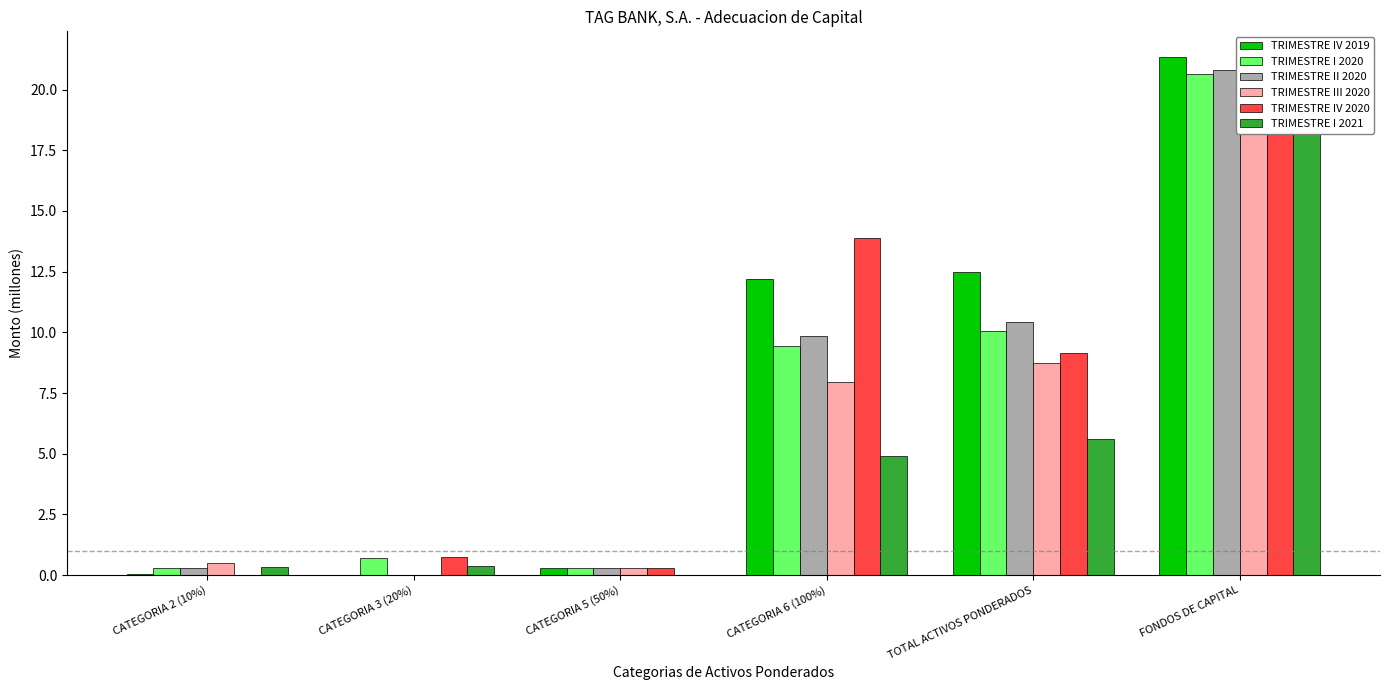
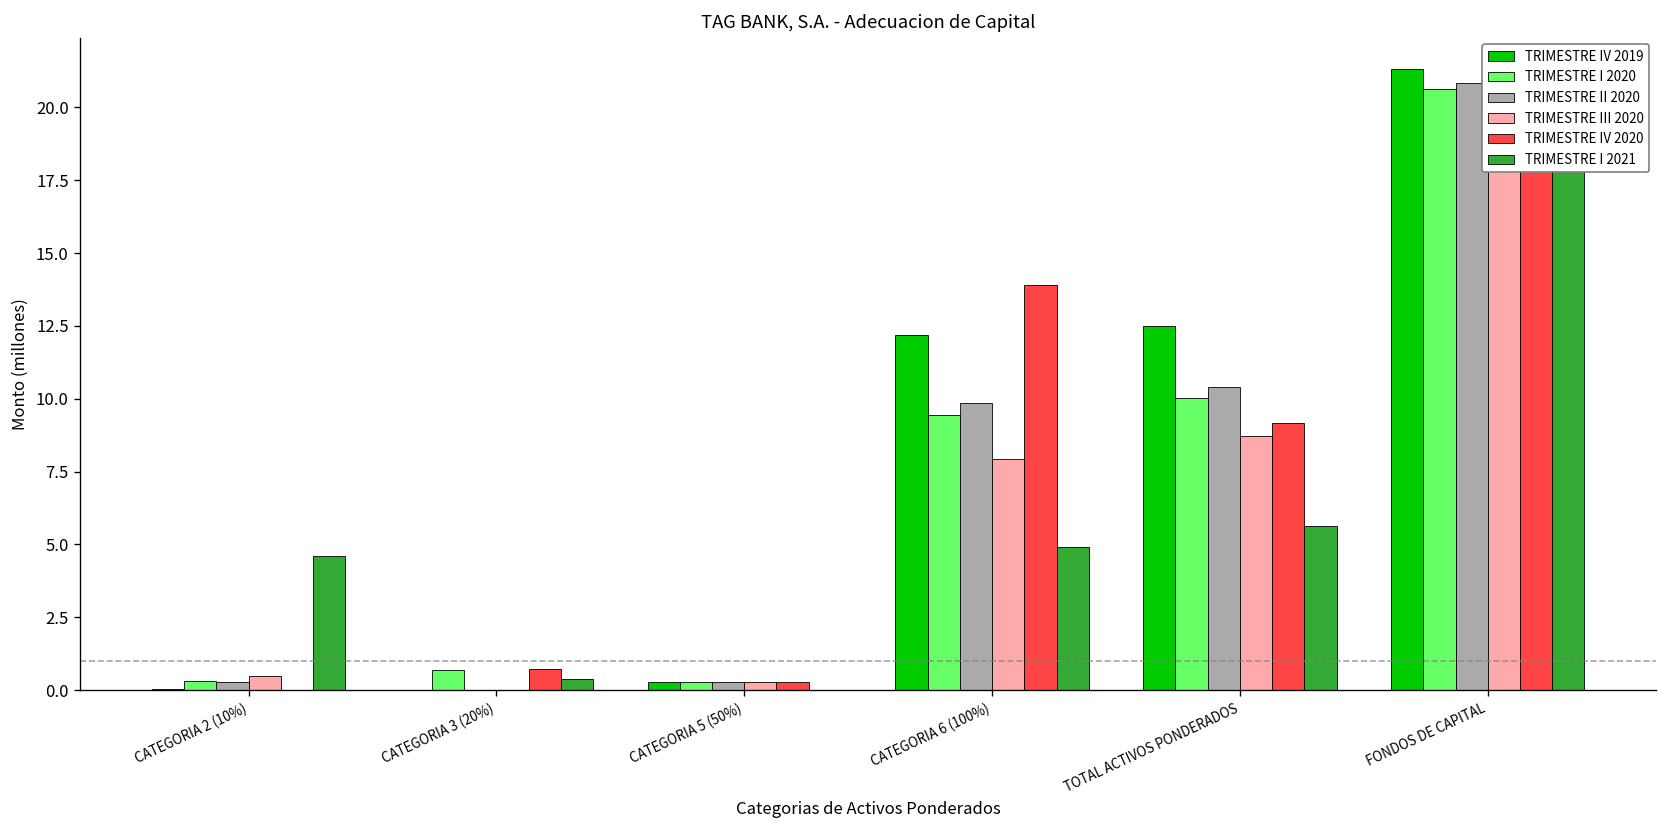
TRIMESTRE I 2021, CATEGORIA 2 (10%): 0.3 -> 4.6
